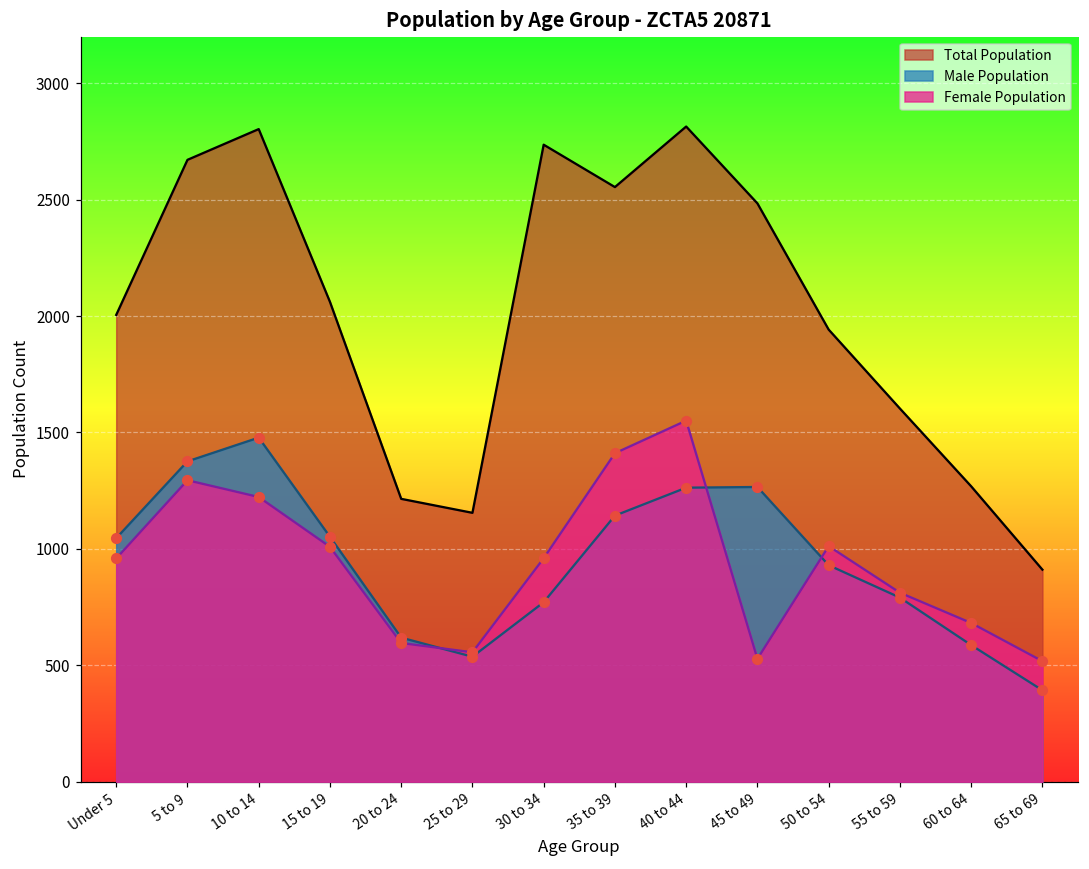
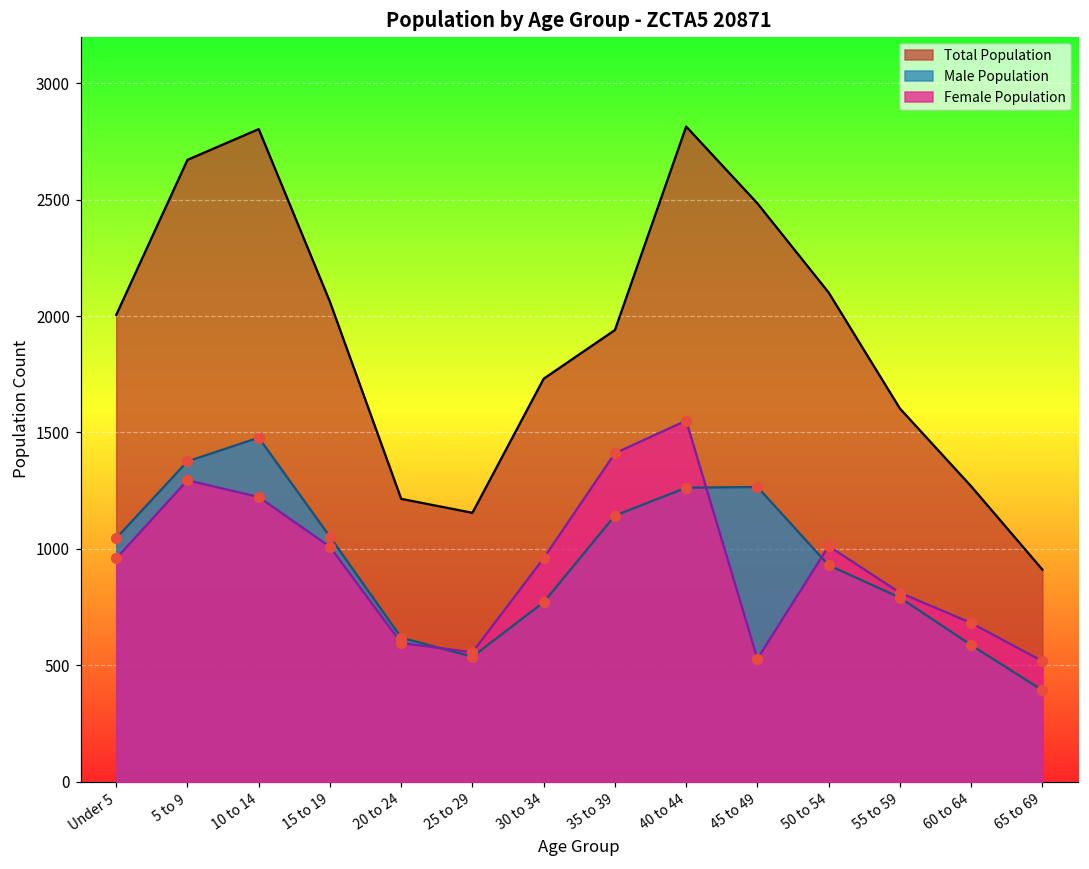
Total Population, 30 to 34: 2740 -> 1730
Total Population, 35 to 39: 2550 -> 1940
Total Population, 50 to 54: 1940 -> 2100
